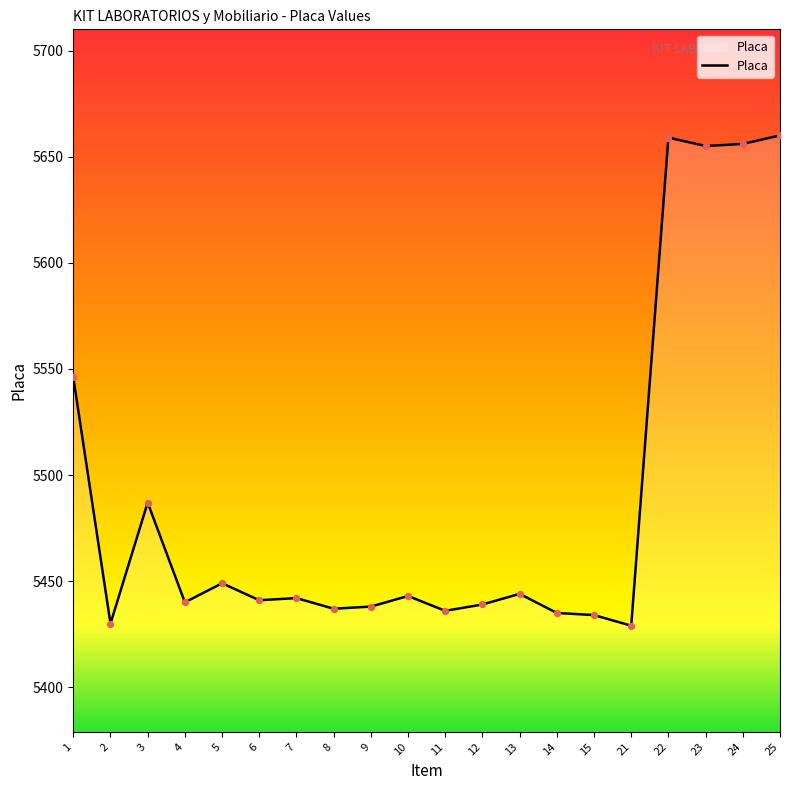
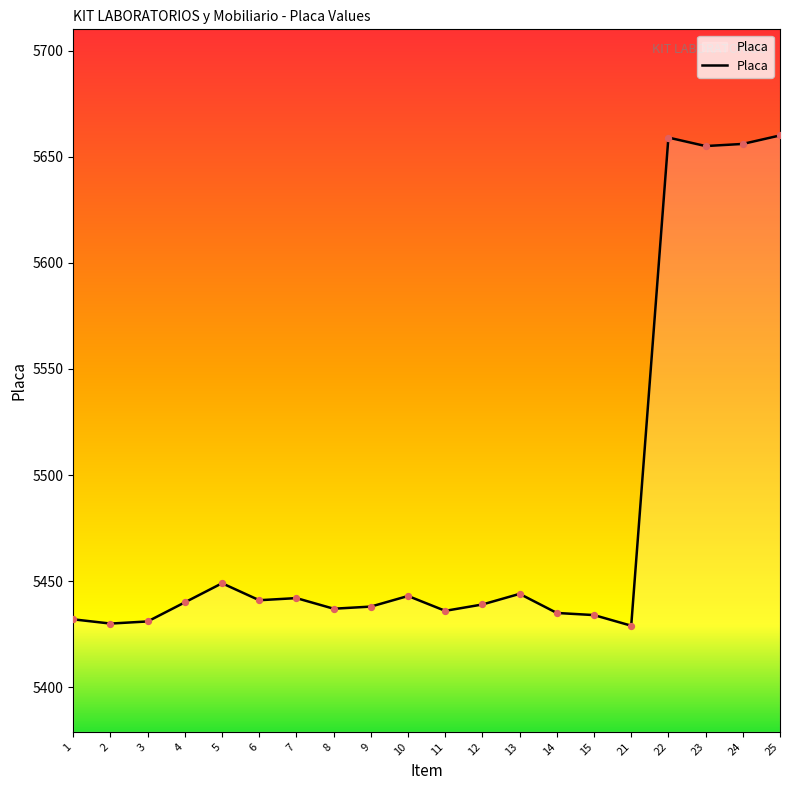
1: 5546 -> 5432
3: 5487 -> 5431
